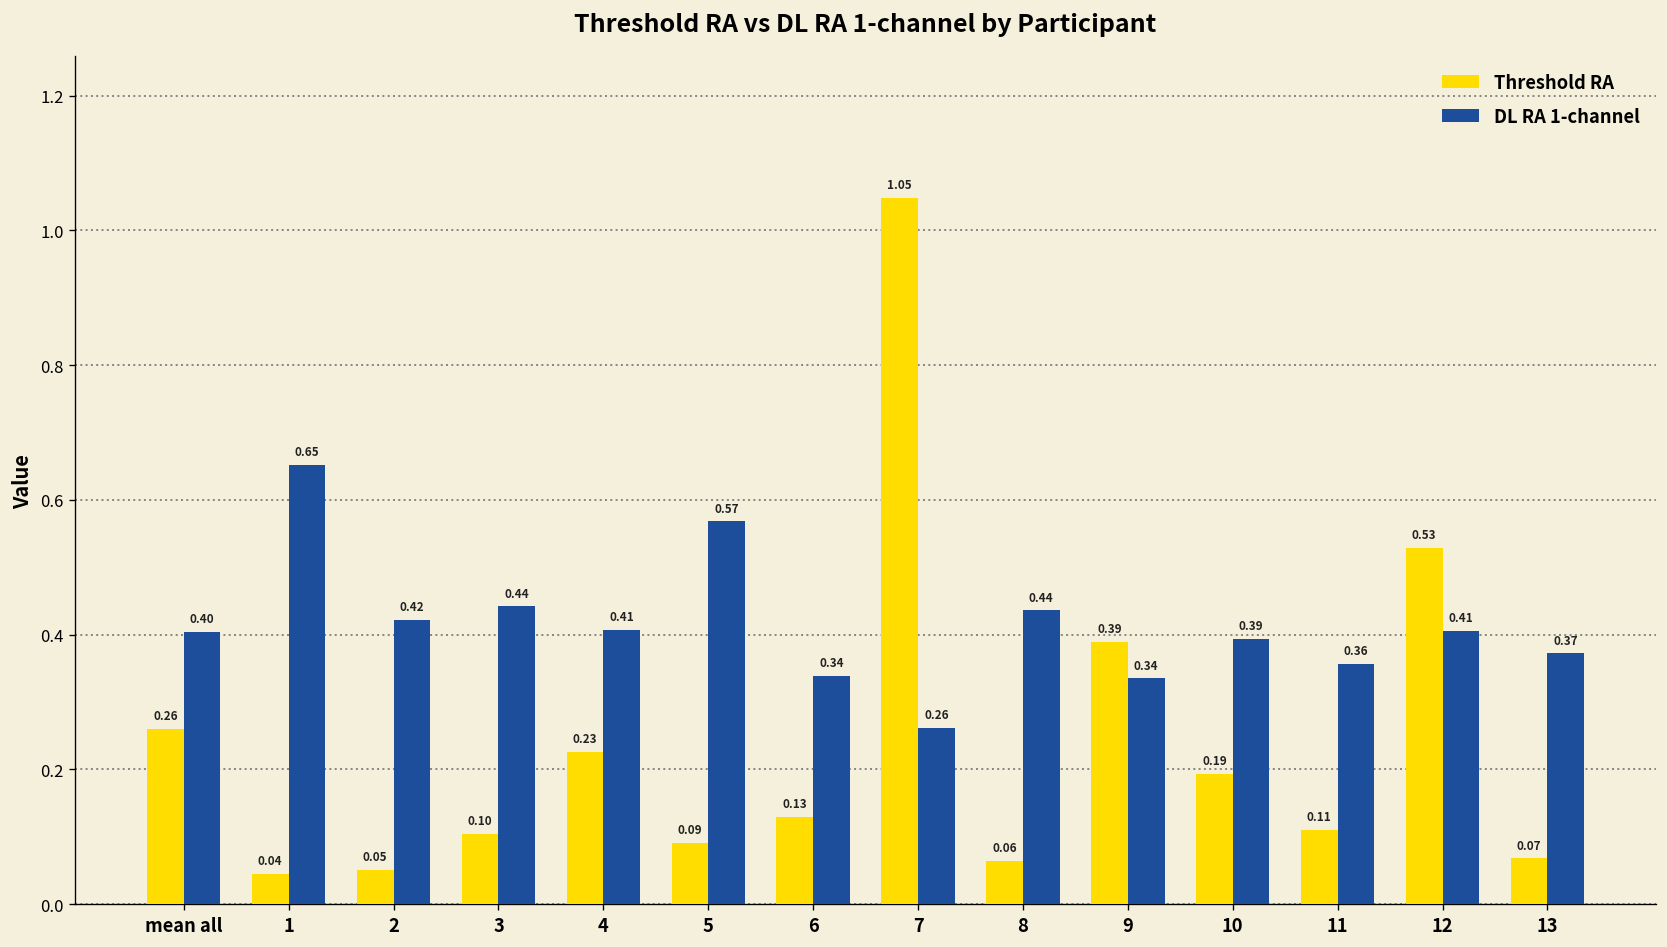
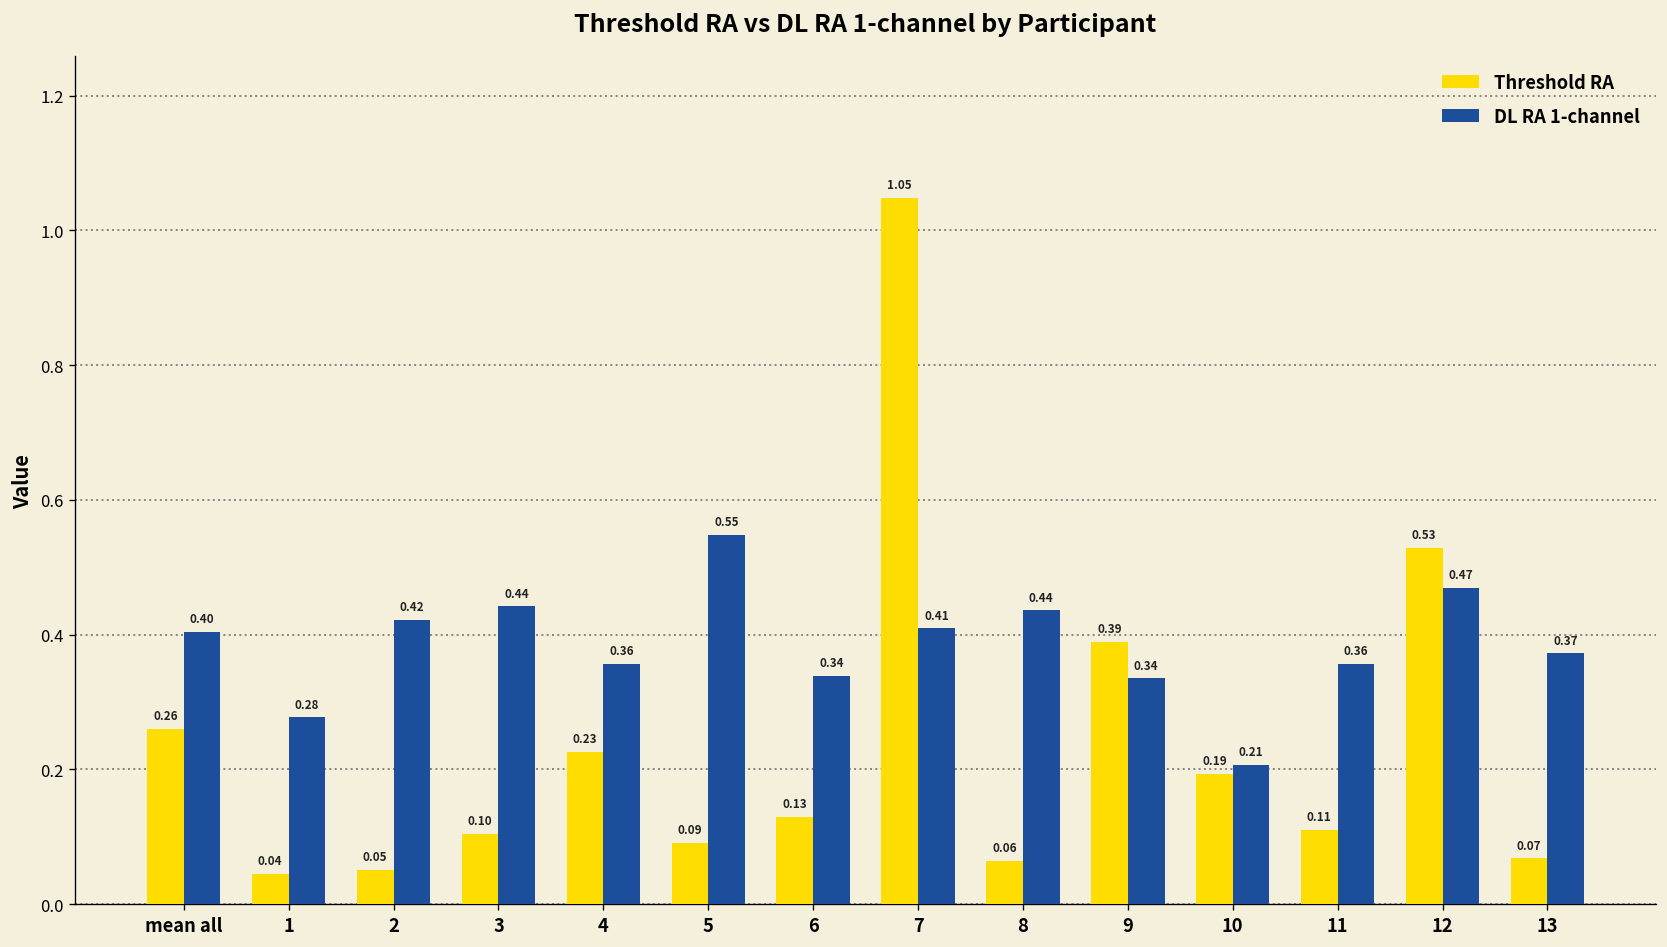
DL RA 1-channel, 1: 0.65 -> 0.28
DL RA 1-channel, 4: 0.41 -> 0.36
DL RA 1-channel, 5: 0.57 -> 0.55
DL RA 1-channel, 7: 0.26 -> 0.41
DL RA 1-channel, 10: 0.39 -> 0.21
DL RA 1-channel, 12: 0.41 -> 0.47
